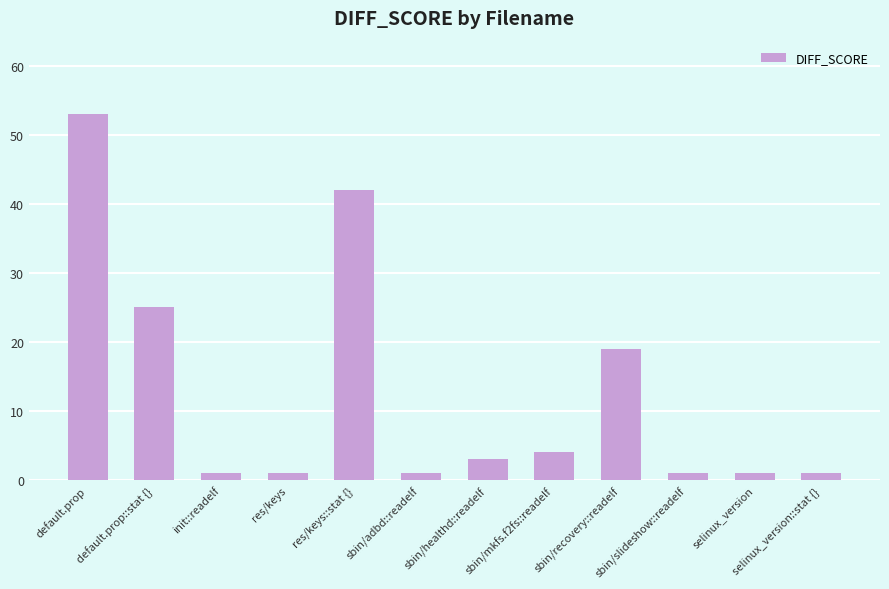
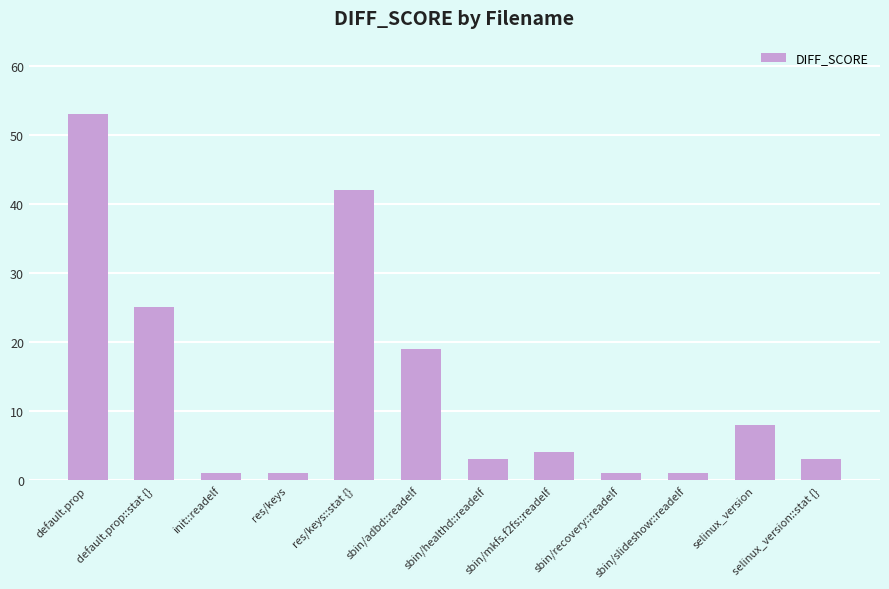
sbin/adbd::readelf: 1 -> 19
sbin/recovery::readelf: 19 -> 1
selinux_version: 1 -> 8
selinux_version::stat {}: 1 -> 3
